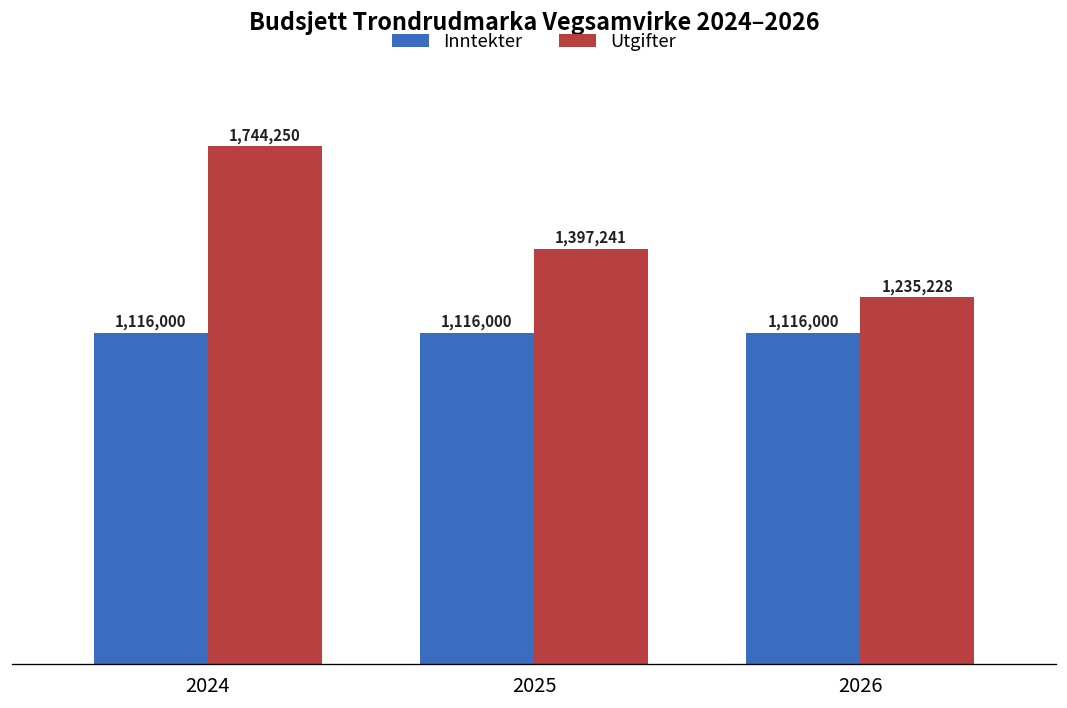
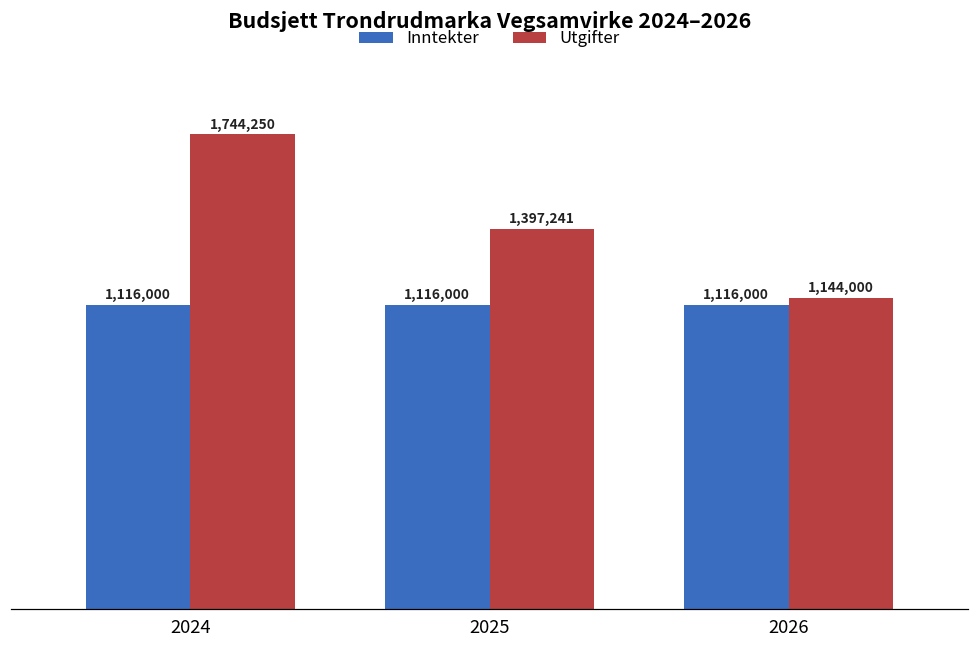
Utgifter, 2026: 1,235,228 -> 1,144,000
